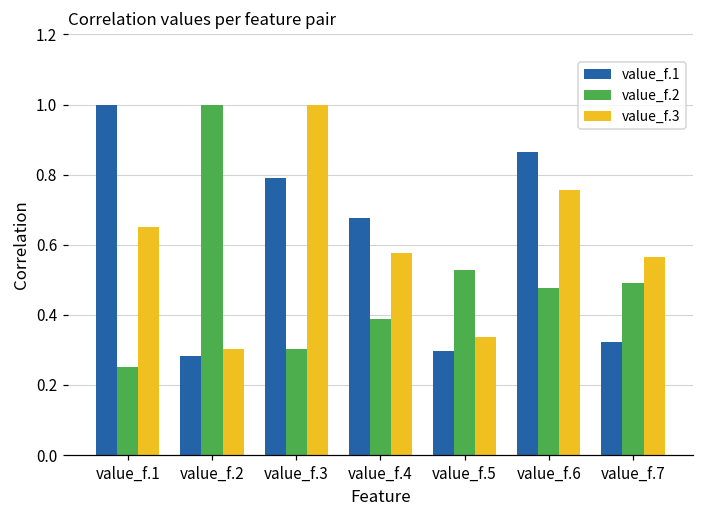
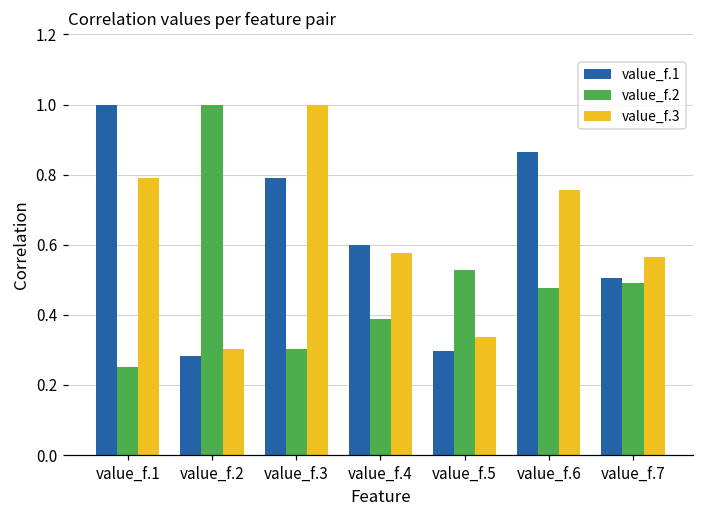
value_f.3, value_f.1: 0.65 -> 0.79
value_f.1, value_f.4: 0.68 -> 0.60
value_f.1, value_f.7: 0.32 -> 0.51
